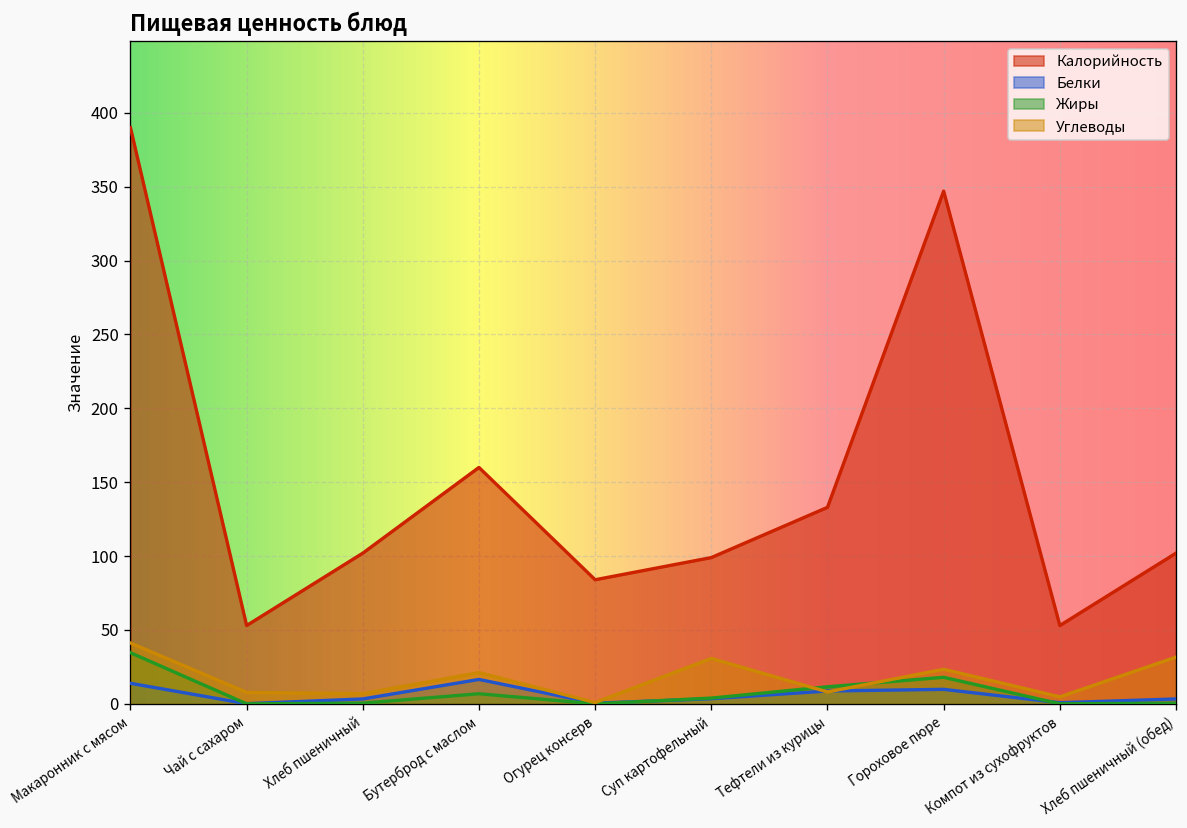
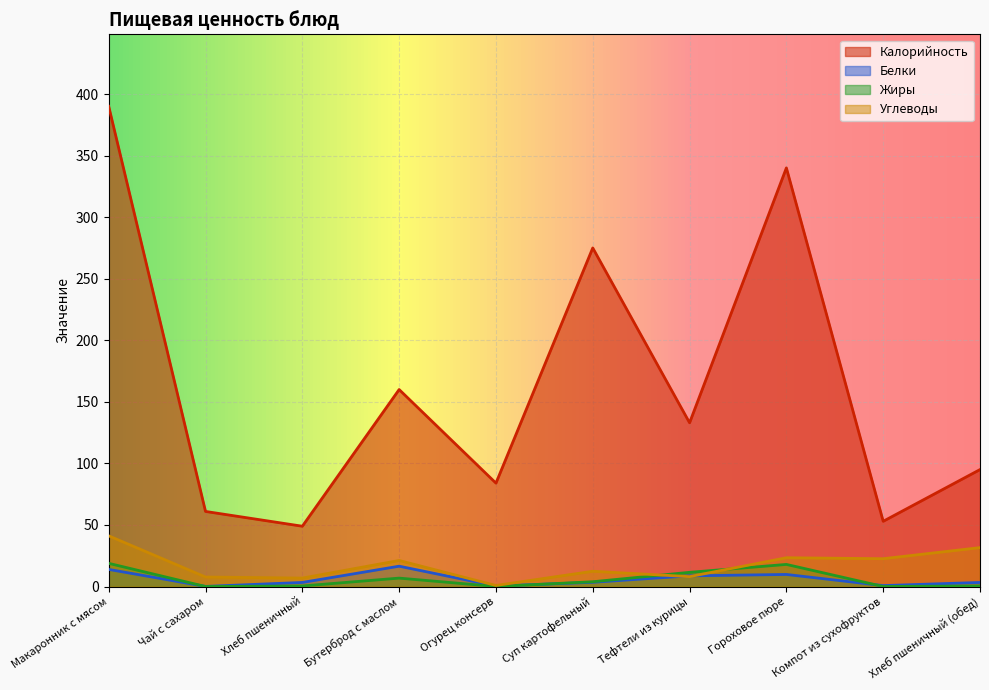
Жиры, Макаронник с мясом: 35 -> 19
Калорийность, Чай с сахаром: 53 -> 61
Калорийность, Хлеб пшеничный: 102 -> 49
Калорийность, Суп картофельный: 99 -> 275
Углеводы, Суп картофельный: 31 -> 12
Калорийность, Гороховое пюре: 347 -> 340
Углеводы, Компот из сухофруктов: 5 -> 23
Калорийность, Хлеб пшеничный (обед): 102 -> 95
